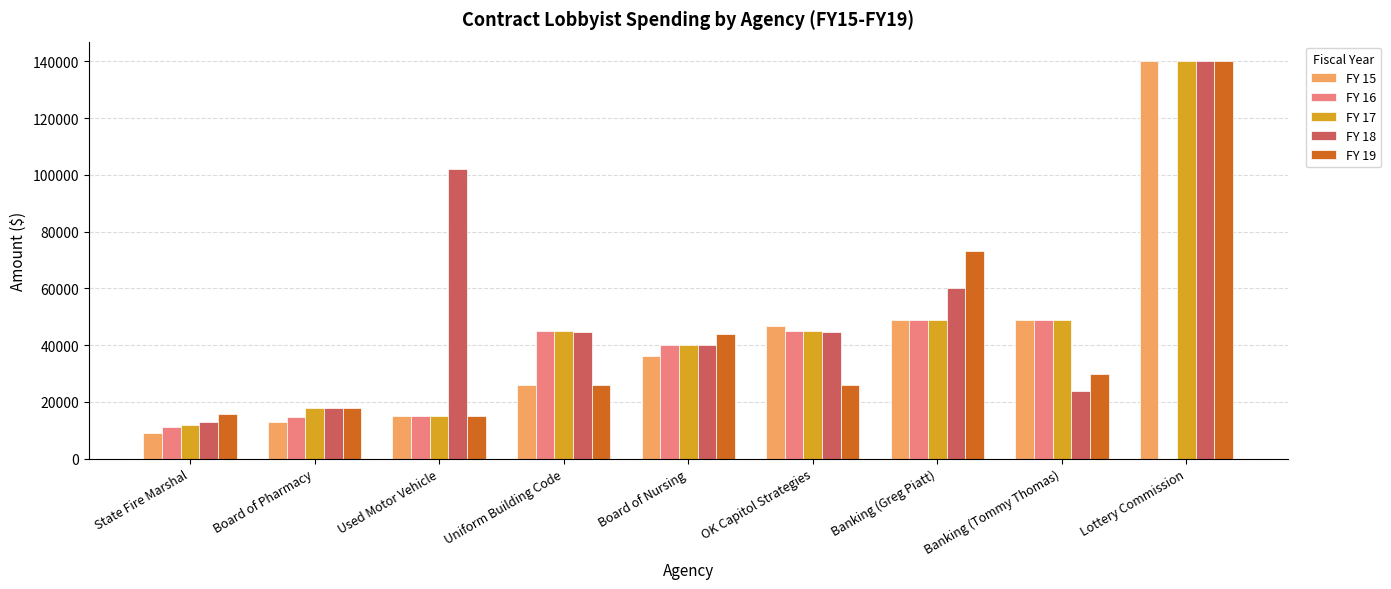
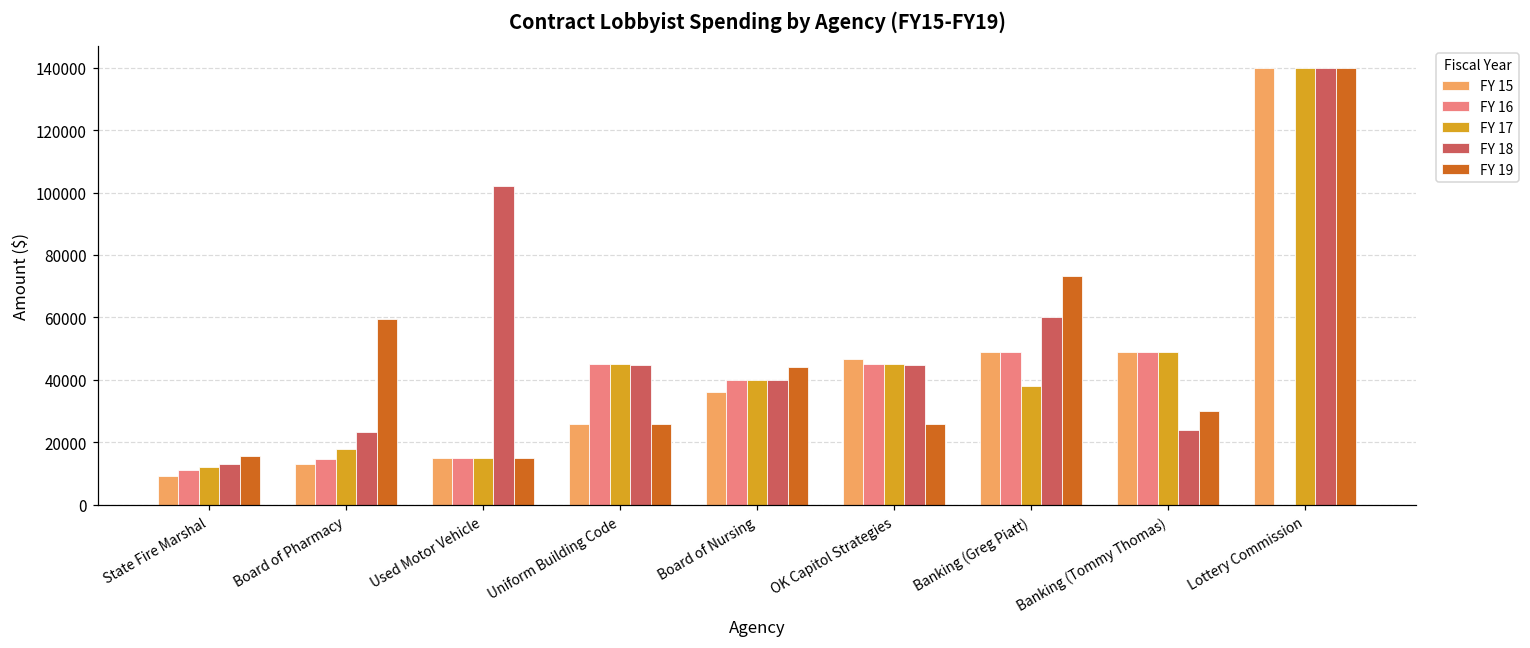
FY 18, Board of Pharmacy: 18000 -> 23000
FY 19, Board of Pharmacy: 18000 -> 59000
FY 17, Banking (Greg Piatt): 49000 -> 38000
